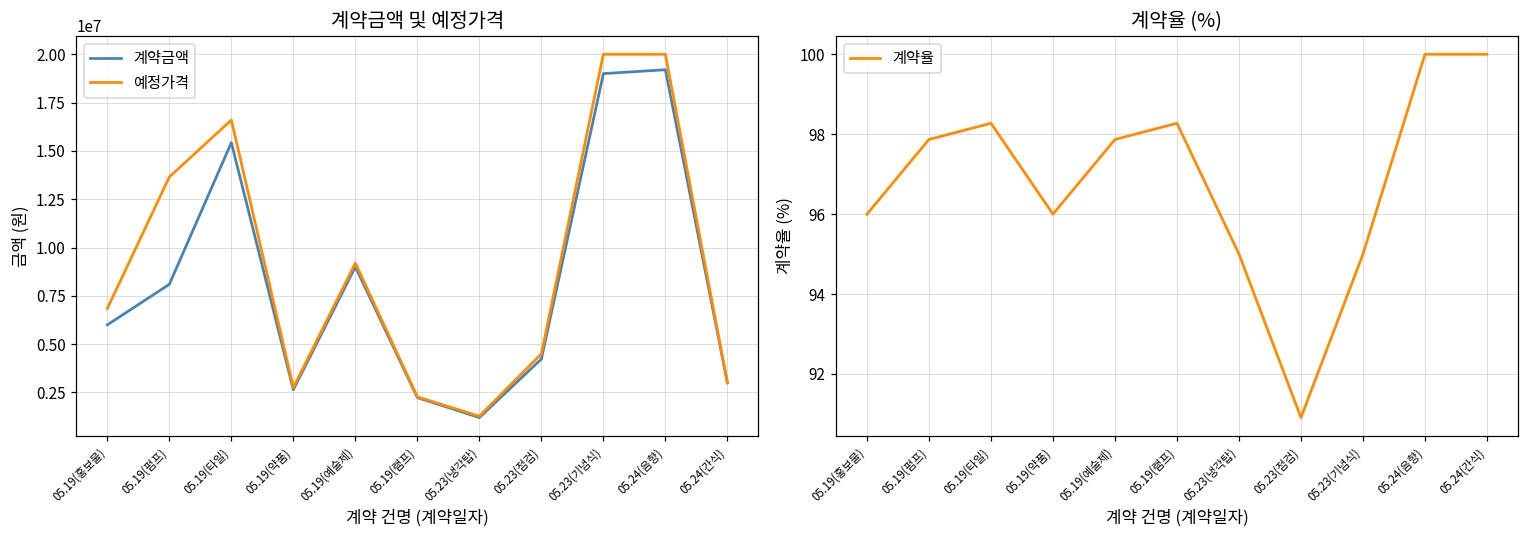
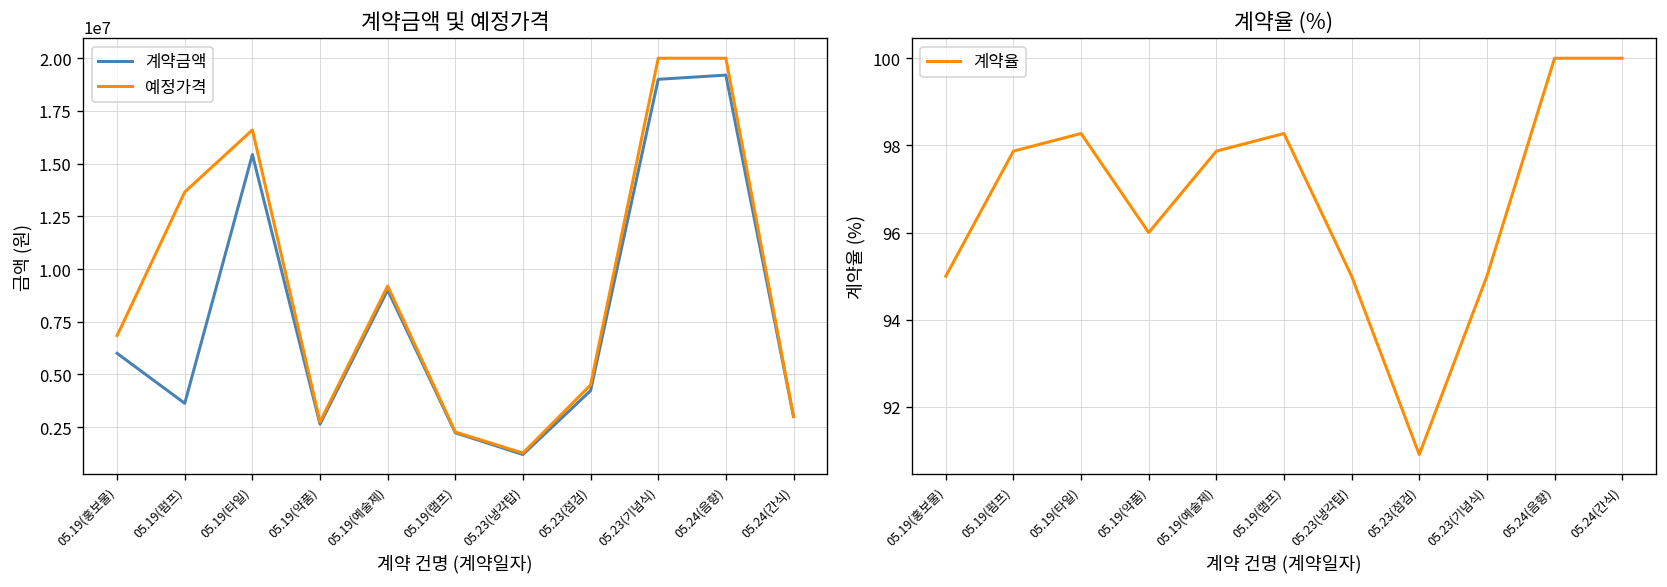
계약금액 및 예정가격, 계약금액, 05.19(펌프): 8100000 -> 3600000
계약율 (%), 05.19(홍보물): 96 -> 95
